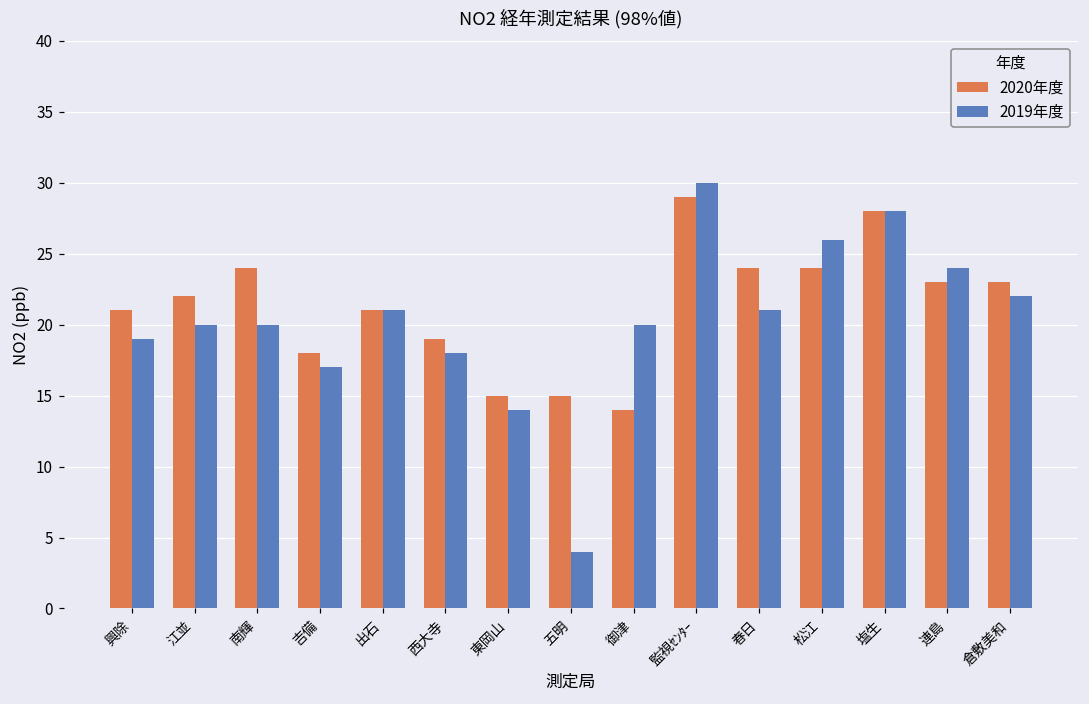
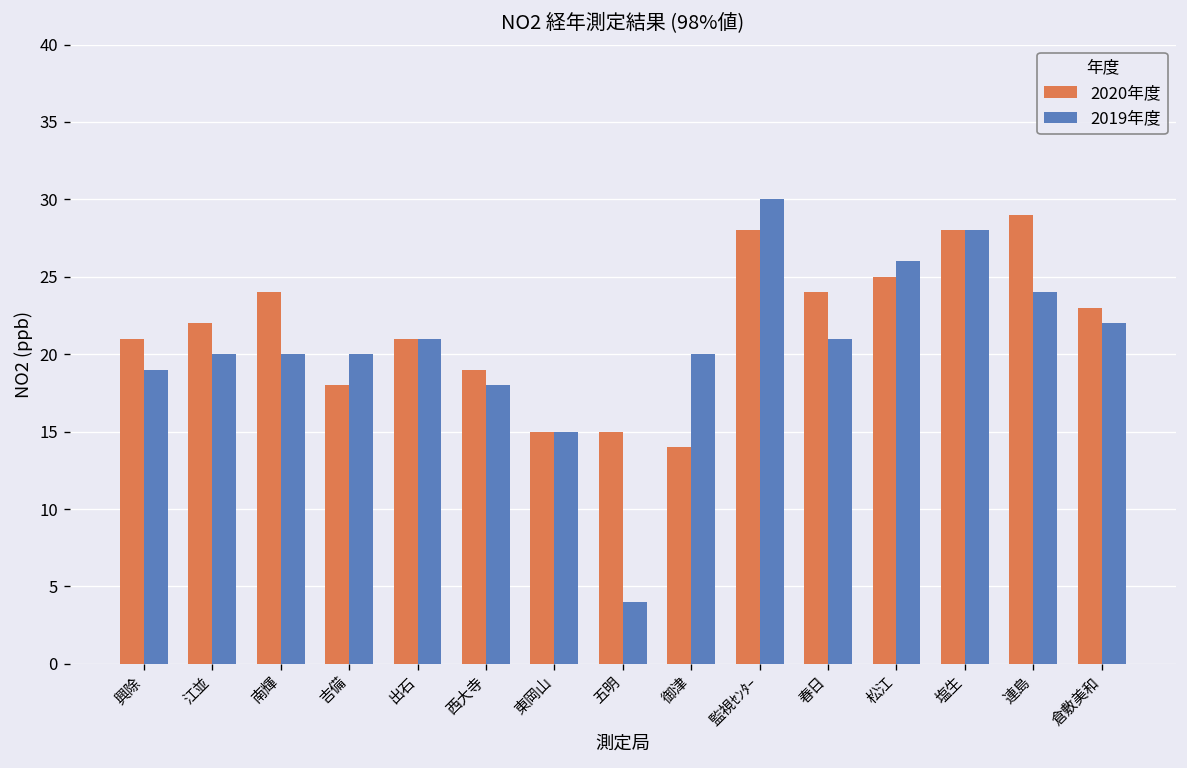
2019年度, 吉備: 17 -> 20
2019年度, 東岡山: 14 -> 15
2020年度, 監視ｾﾝﾀｰ: 29 -> 28
2020年度, 松江: 24 -> 25
2020年度, 連島: 23 -> 29
